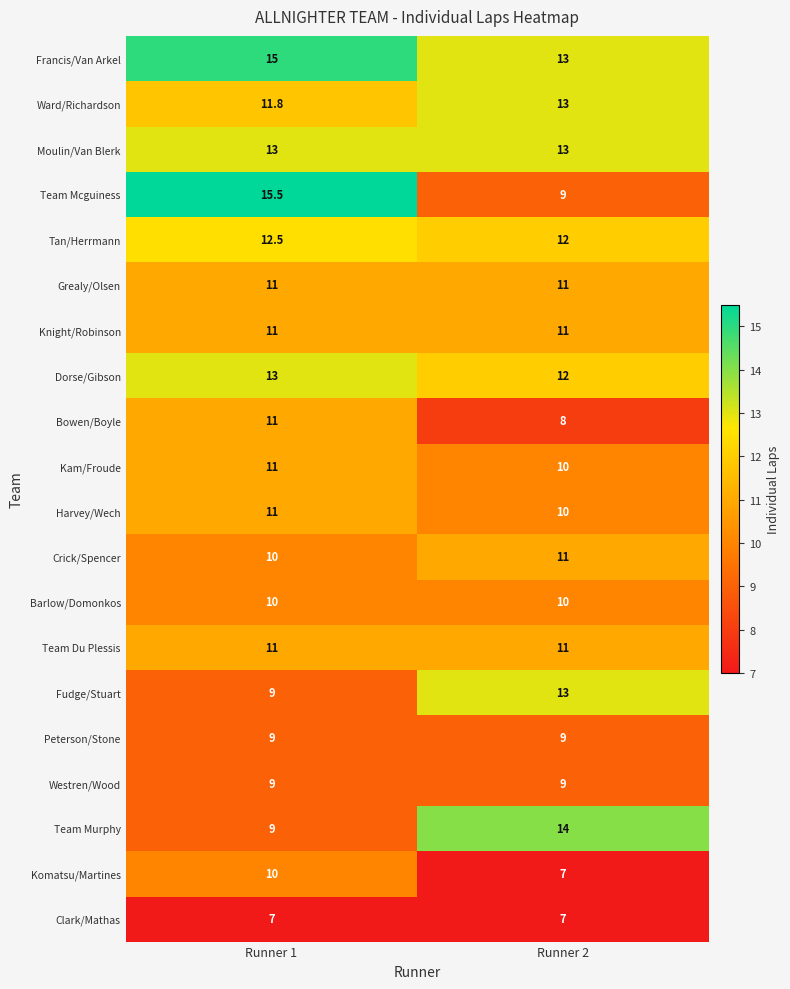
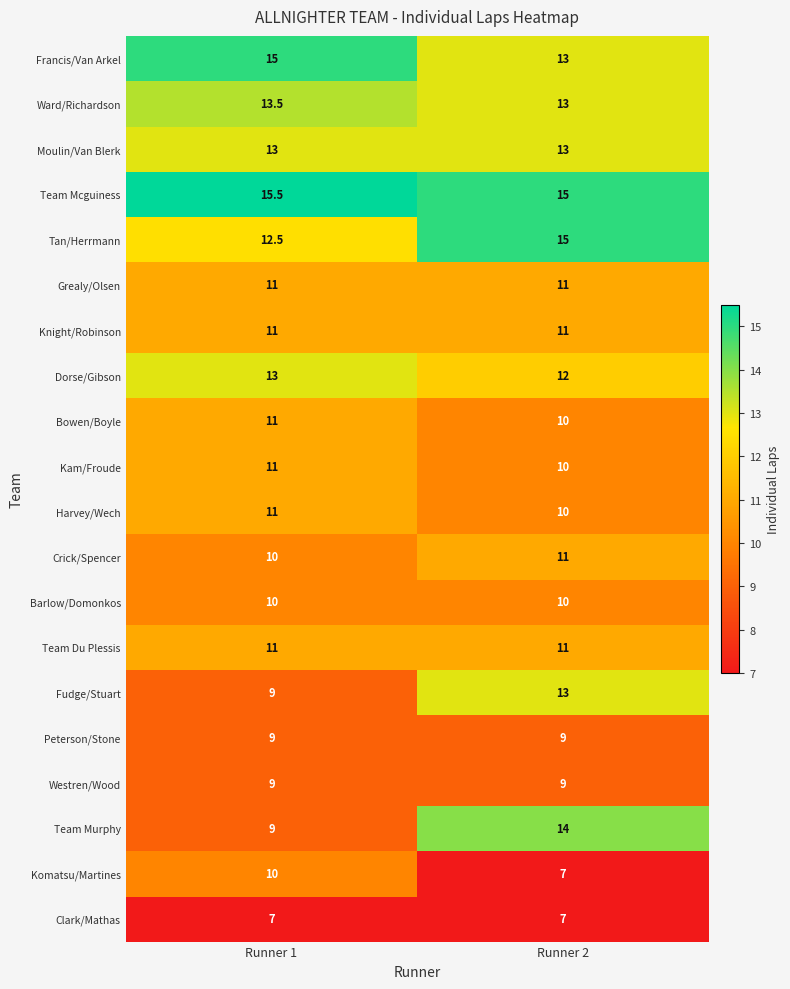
Ward/Richardson, Runner 1: 11.8 -> 13.5
Team Mcguiness, Runner 2: 9 -> 15
Tan/Herrmann, Runner 2: 12 -> 15
Bowen/Boyle, Runner 2: 8 -> 10
